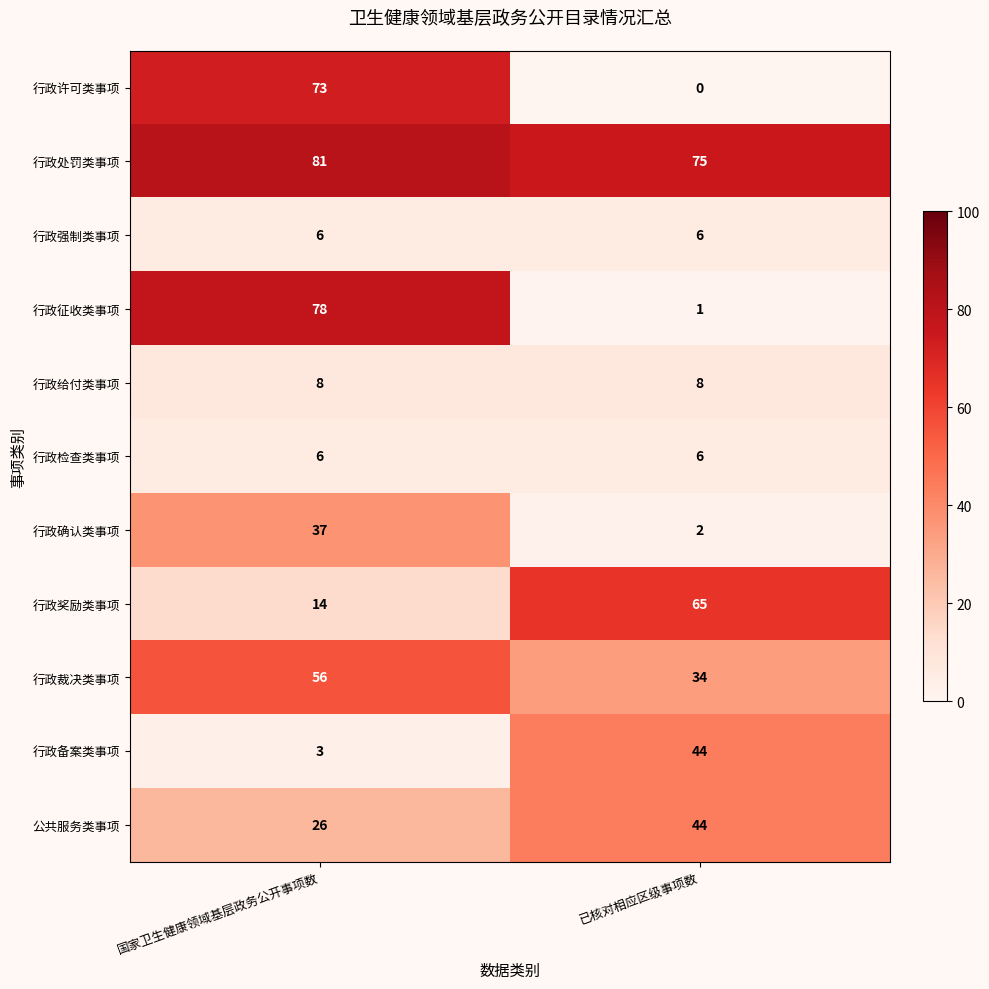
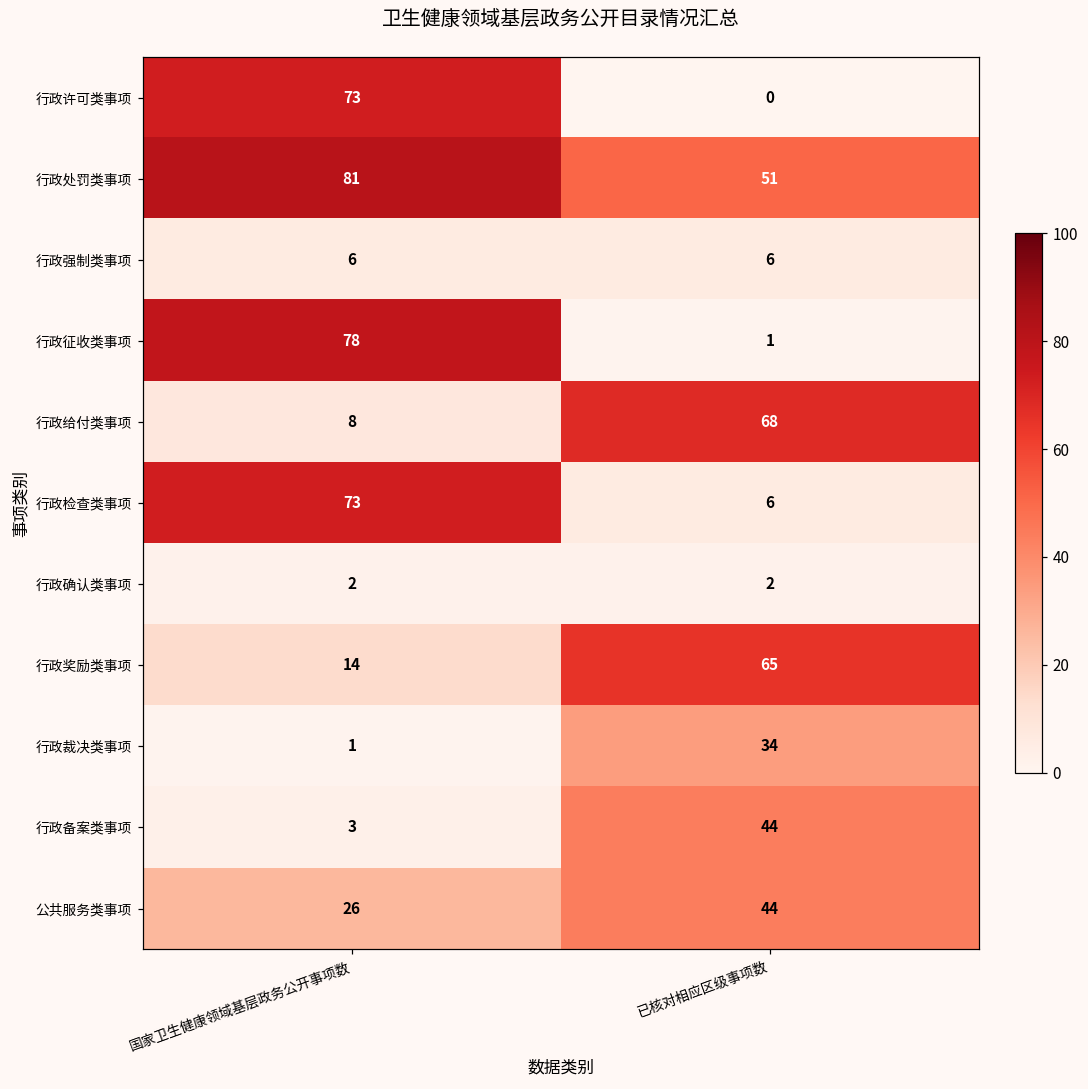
行政处罚类事项, 已核对相应区级事项数: 75 -> 51
行政给付类事项, 已核对相应区级事项数: 8 -> 68
行政检查类事项, 国家卫生健康领域基层政务公开事项数: 6 -> 73
行政确认类事项, 国家卫生健康领域基层政务公开事项数: 37 -> 2
行政裁决类事项, 国家卫生健康领域基层政务公开事项数: 56 -> 1
